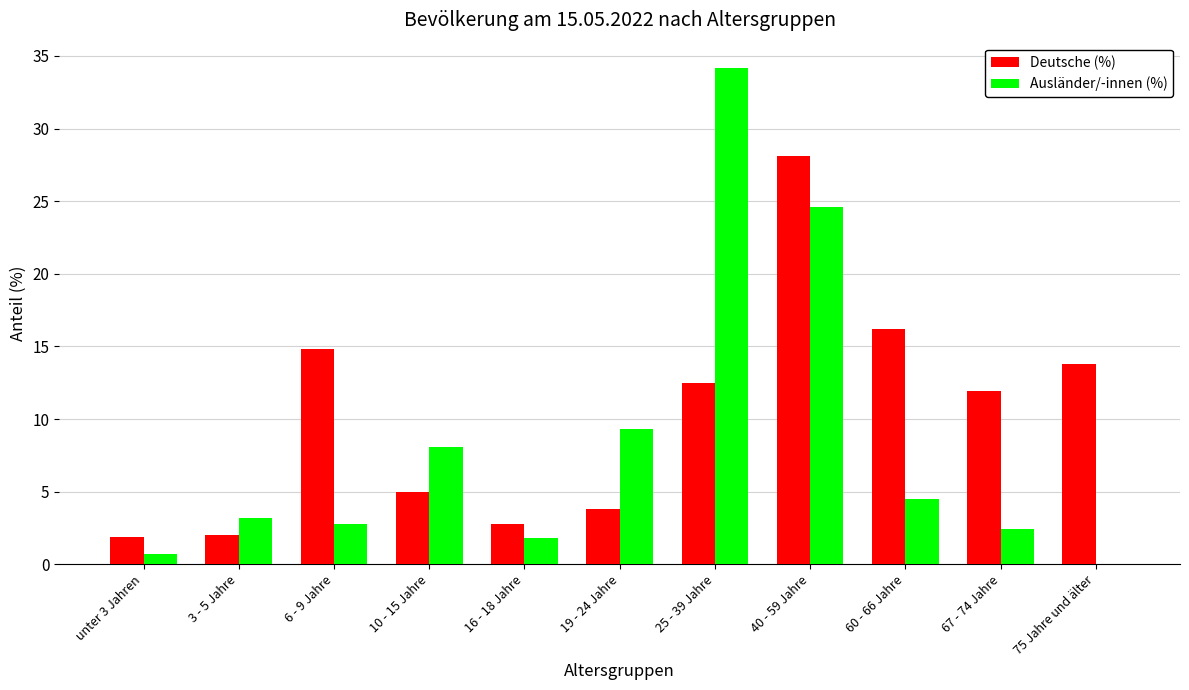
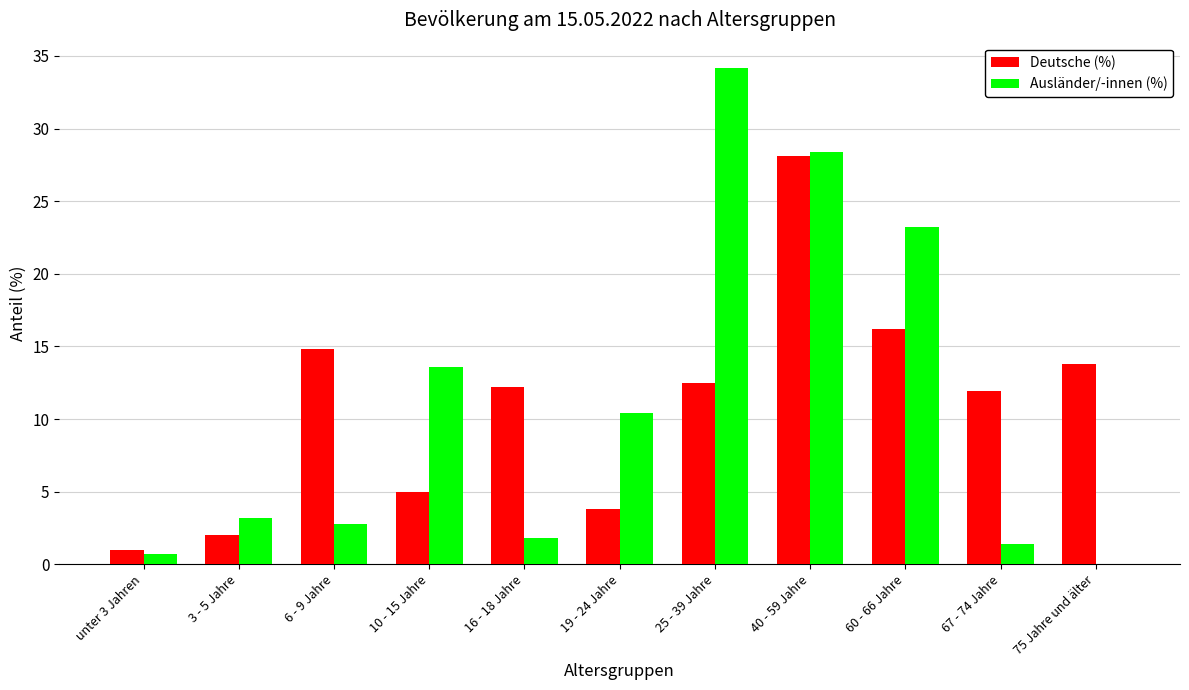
Deutsche (%), unter 3 Jahren: 1.9 -> 1.0
Ausländer/-innen (%), 10 - 15 Jahre: 8.1 -> 13.6
Deutsche (%), 16 - 18 Jahre: 2.8 -> 12.2
Ausländer/-innen (%), 19 - 24 Jahre: 9.3 -> 10.4
Ausländer/-innen (%), 40 - 59 Jahre: 24.6 -> 28.4
Ausländer/-innen (%), 60 - 66 Jahre: 4.5 -> 23.2
Ausländer/-innen (%), 67 - 74 Jahre: 2.4 -> 1.4
